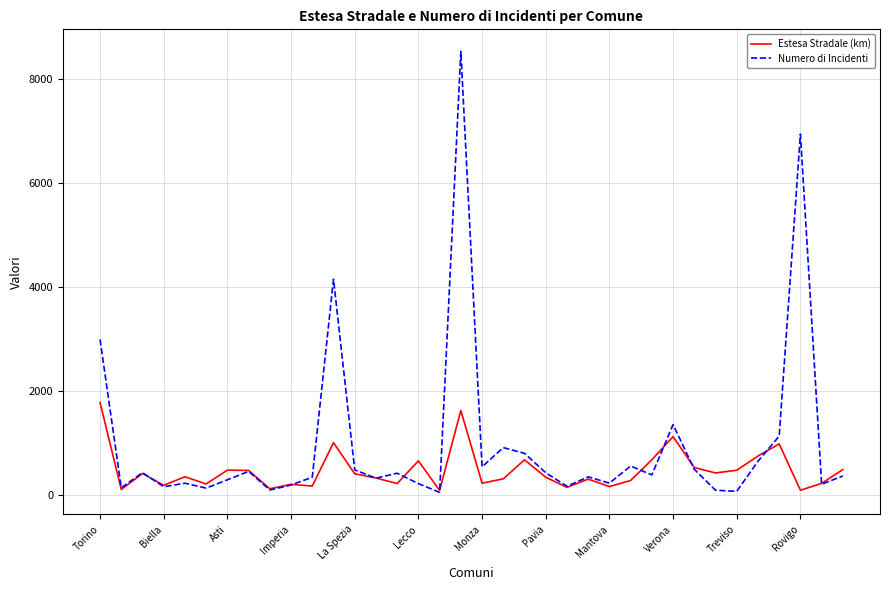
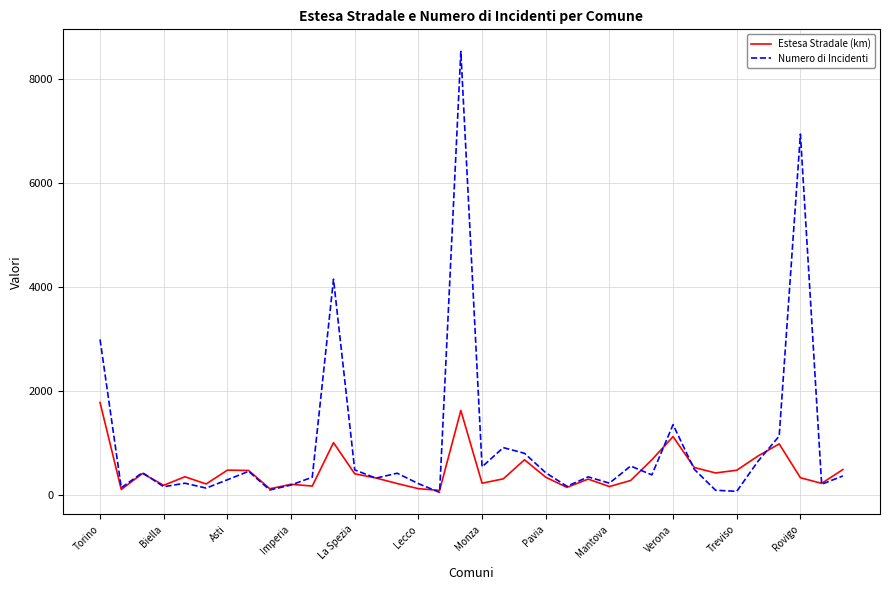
Estesa Stradale (km), Lecco: 700 -> 100
Estesa Stradale (km), Rovigo: 100 -> 300
